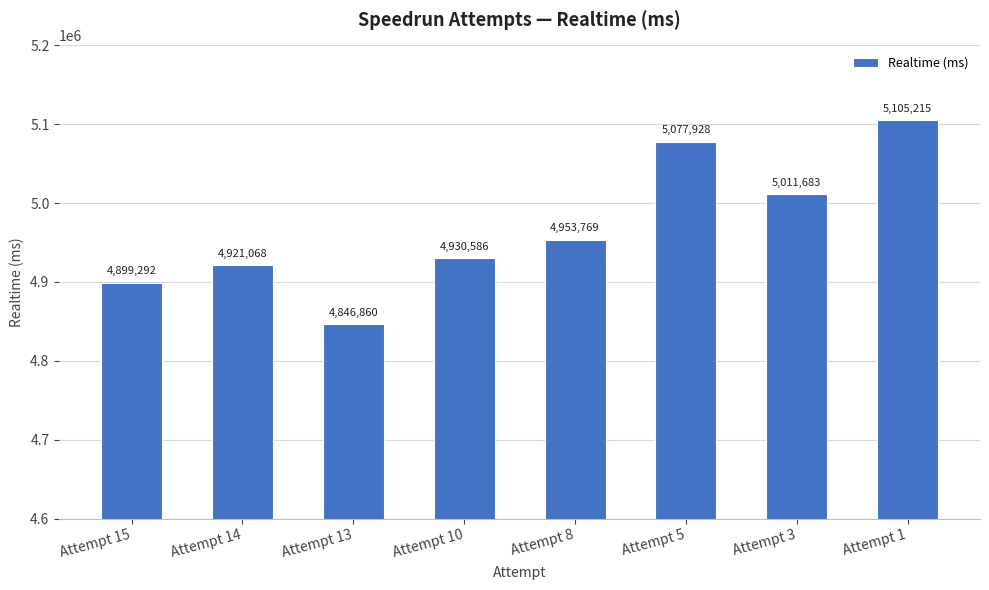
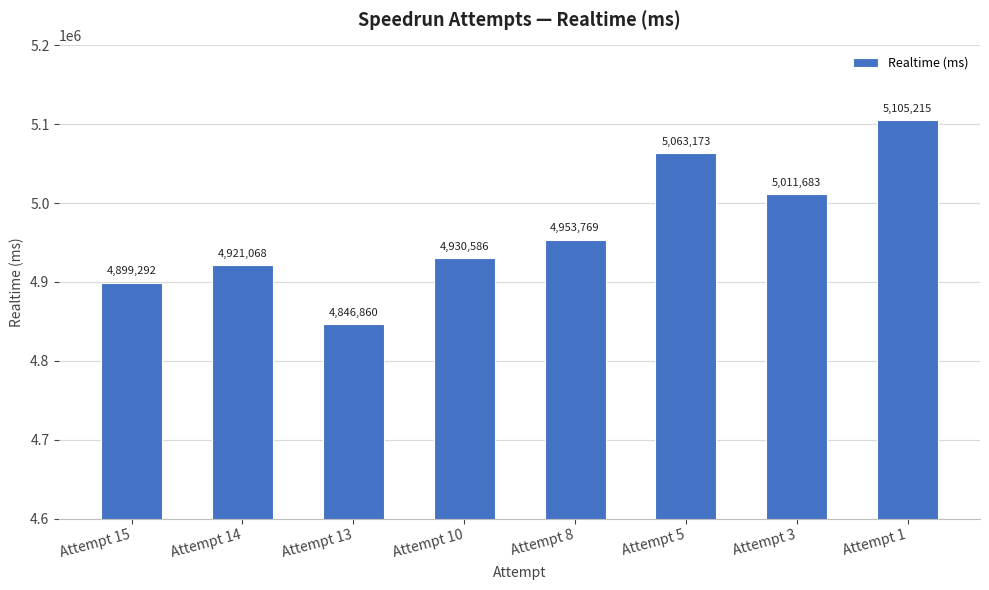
Attempt 5: 5,077,928 -> 5,063,173
